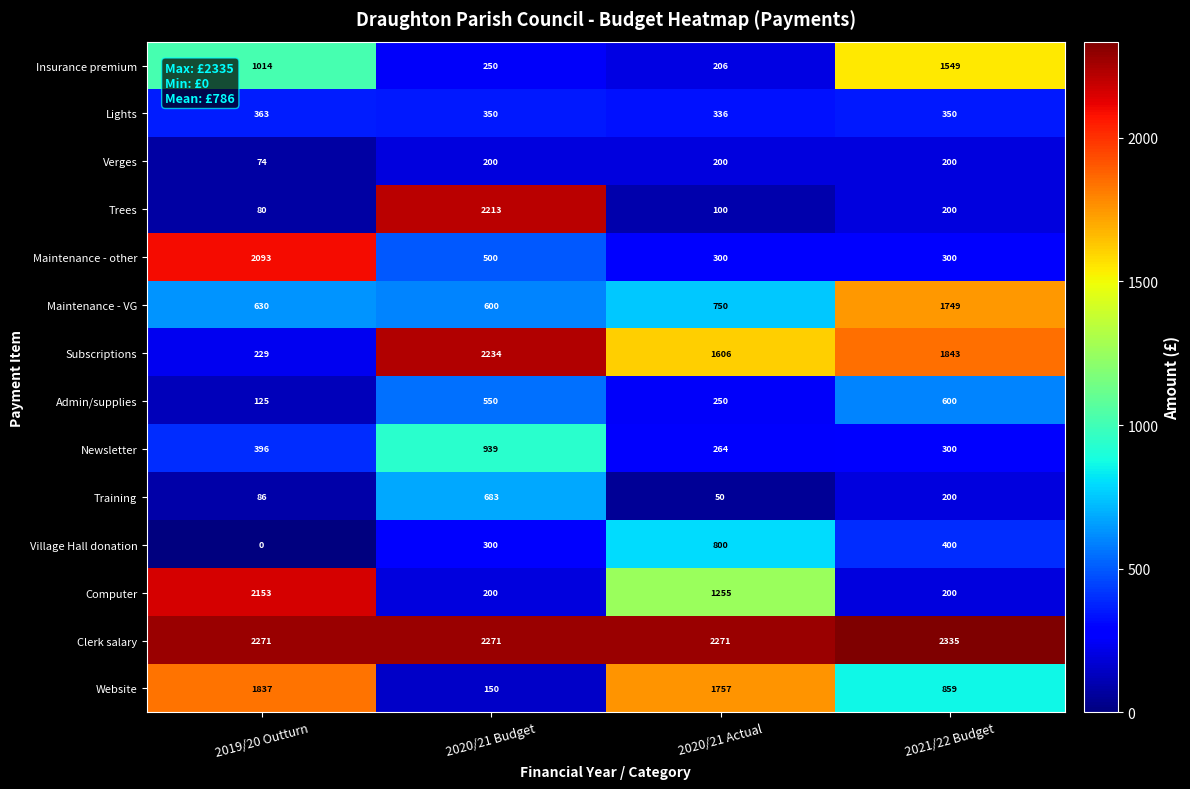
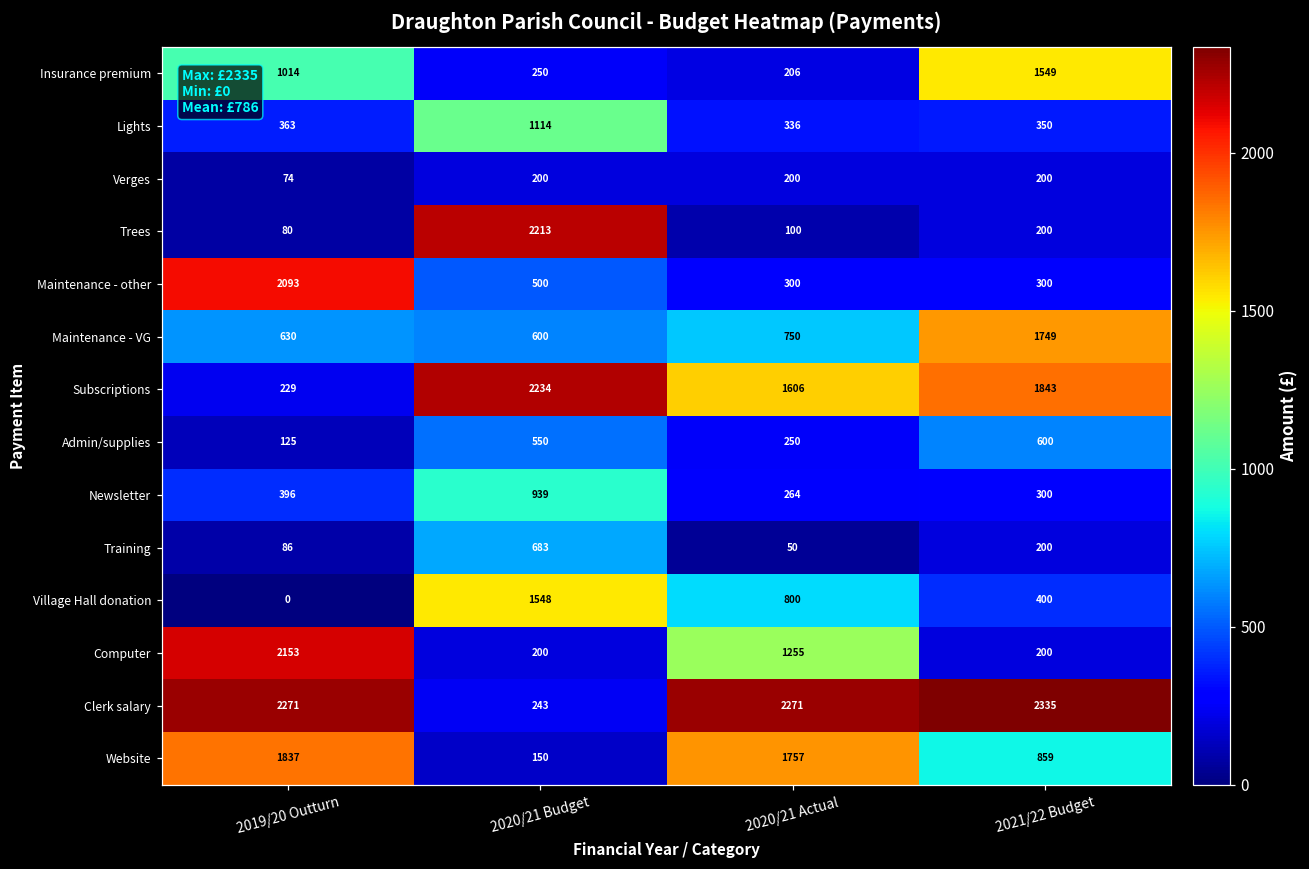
Lights, 2020/21 Budget: 350 -> 1114
Village Hall donation, 2020/21 Budget: 300 -> 1548
Clerk salary, 2020/21 Budget: 2271 -> 243
